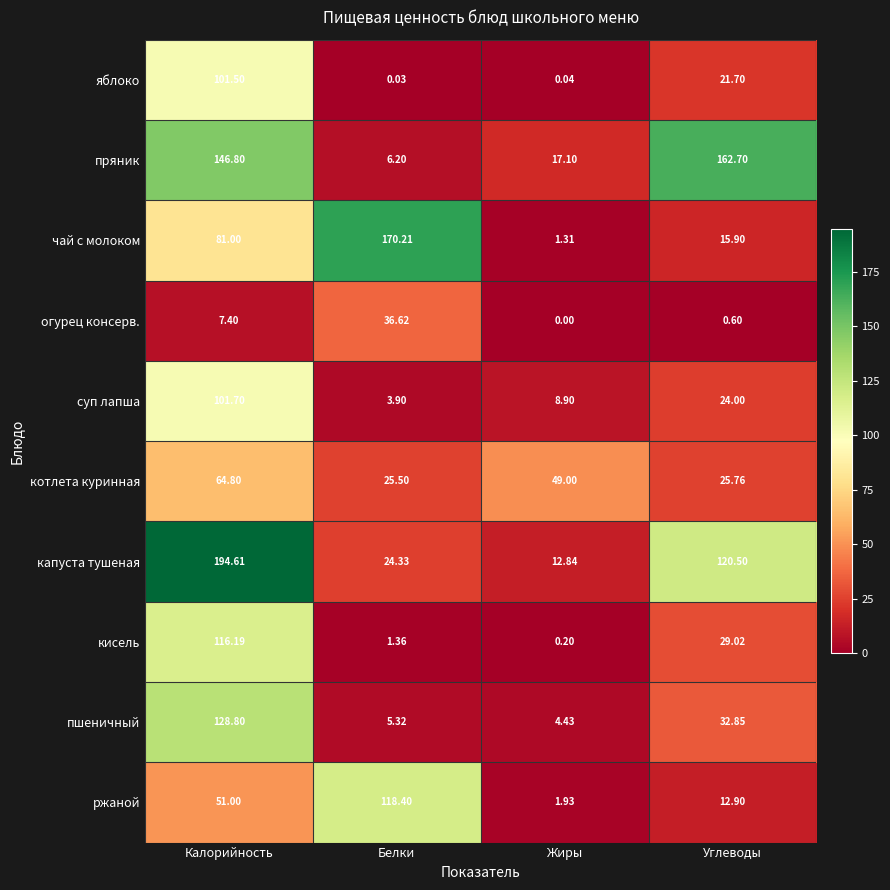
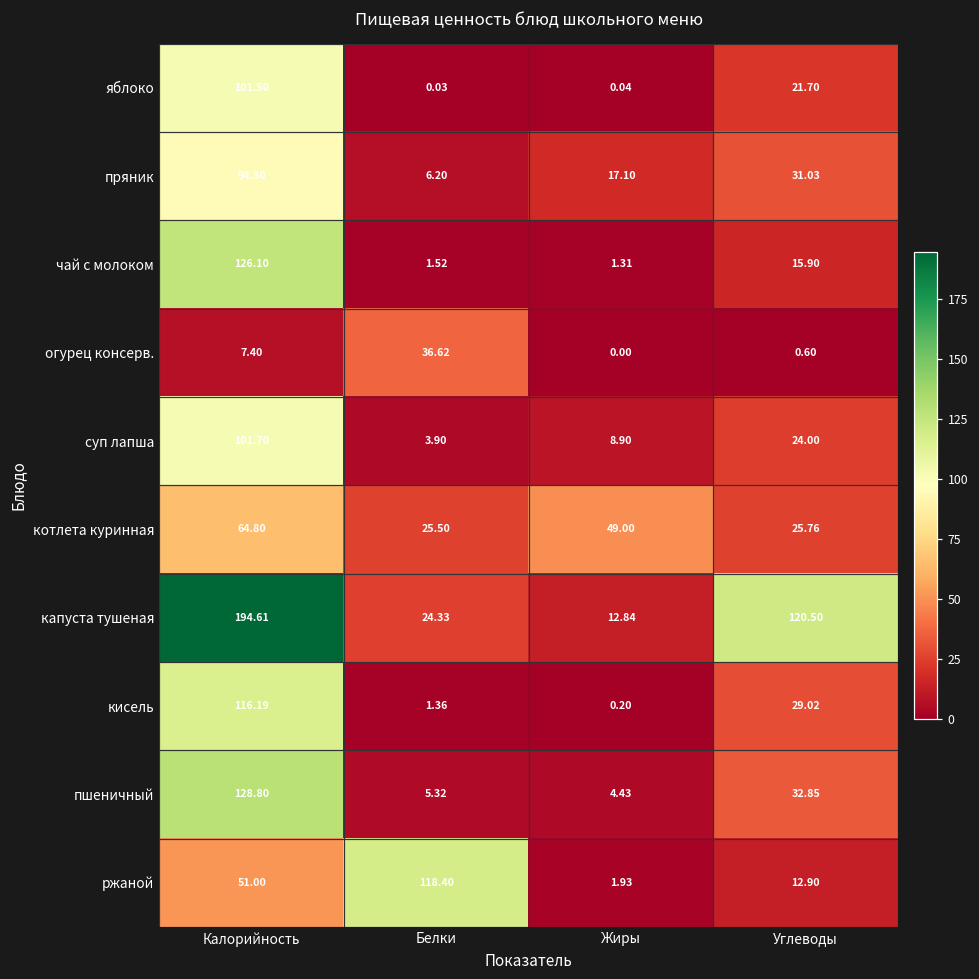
пряник, Калорийность: 146.80 -> 94.30
пряник, Углеводы: 162.70 -> 31.03
чай с молоком, Калорийность: 81.00 -> 126.10
чай с молоком, Белки: 170.21 -> 1.52
